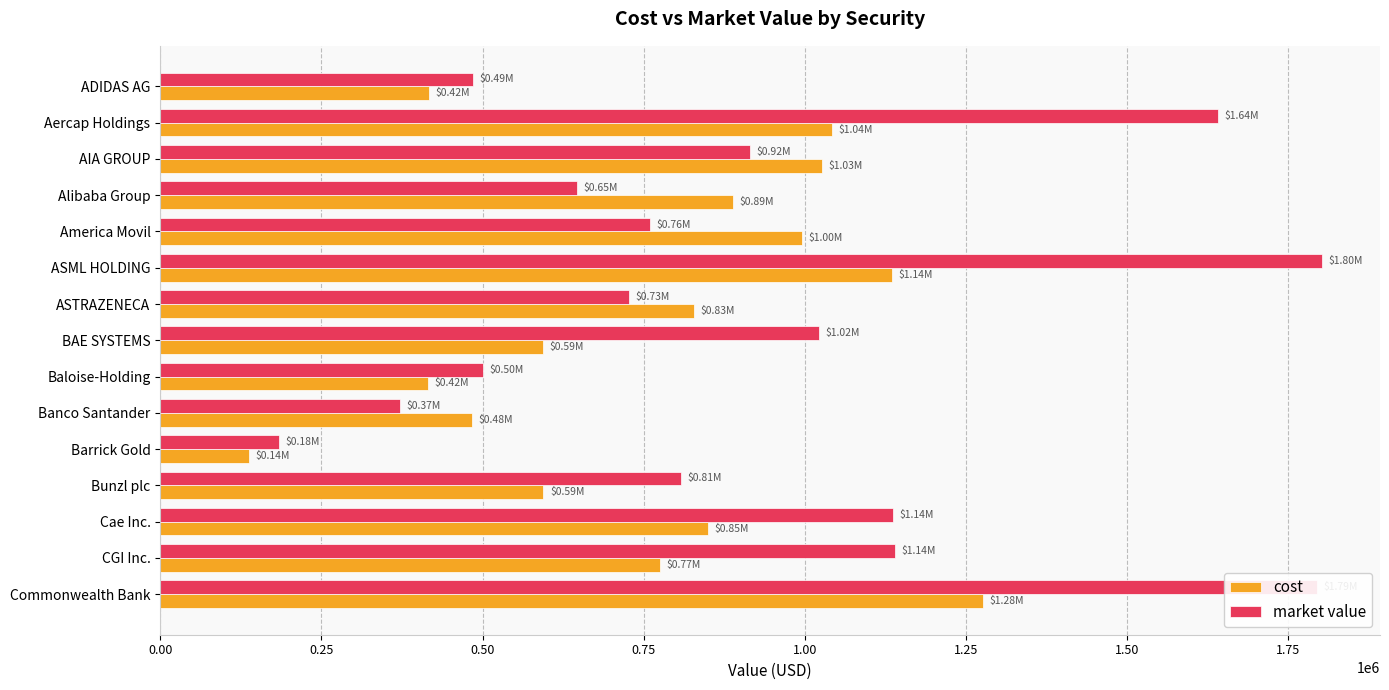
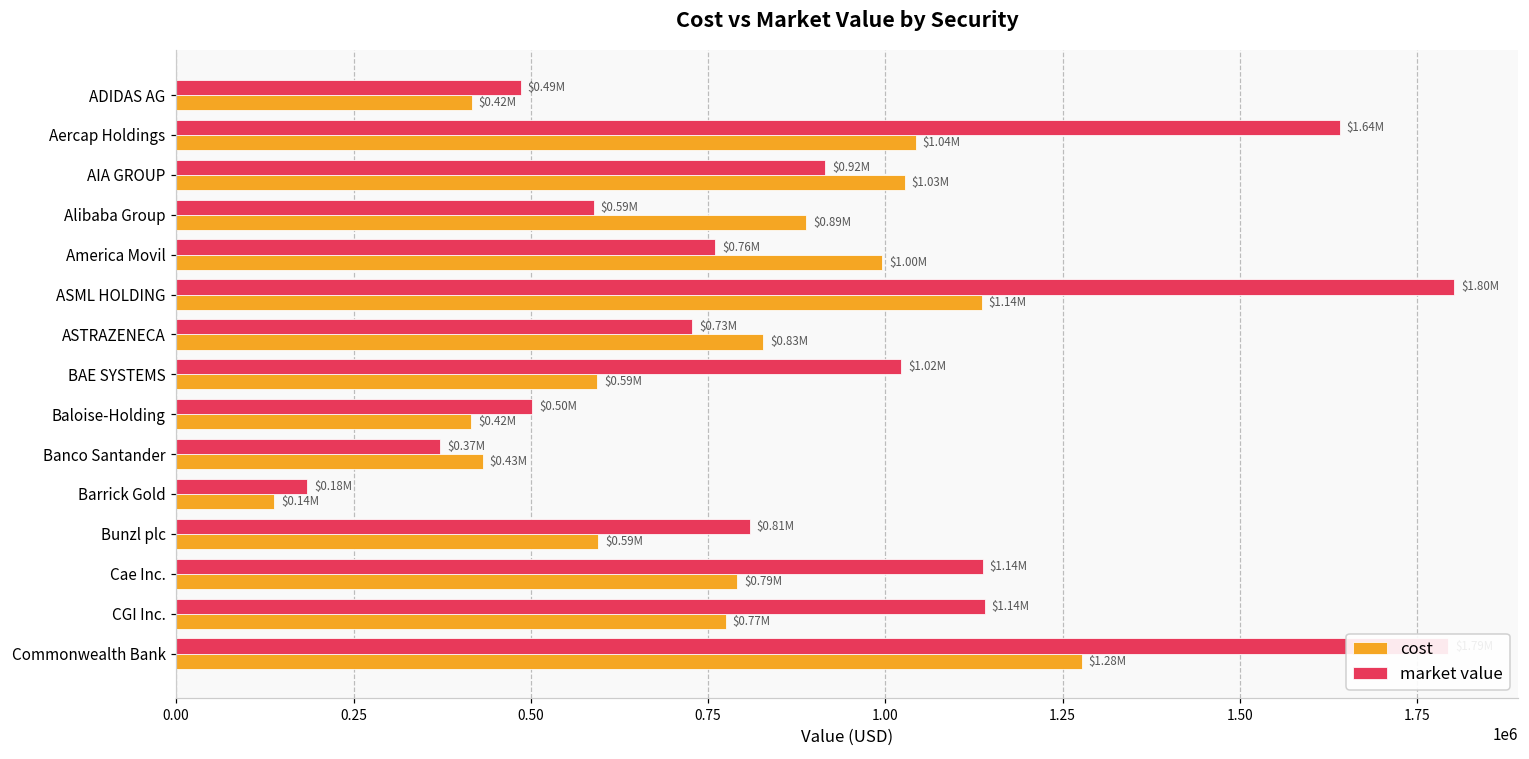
market value, Alibaba Group: $0.65M -> $0.59M
cost, Banco Santander: $0.48M -> $0.43M
cost, Cae Inc.: $0.85M -> $0.79M
